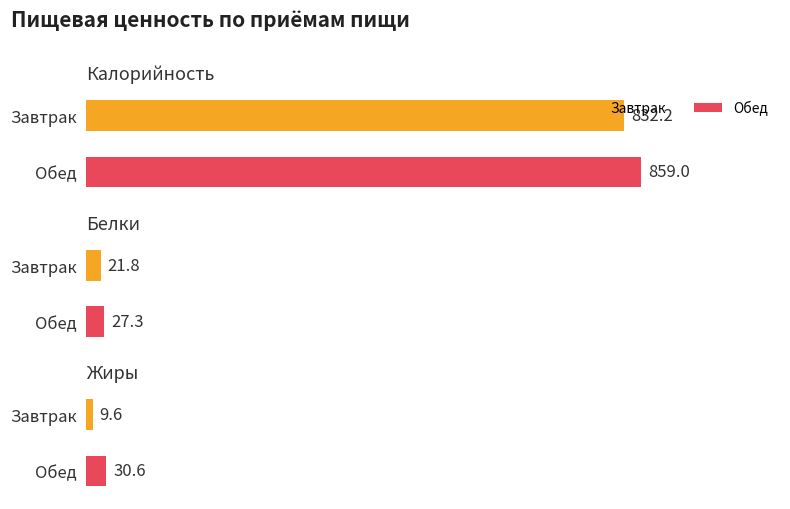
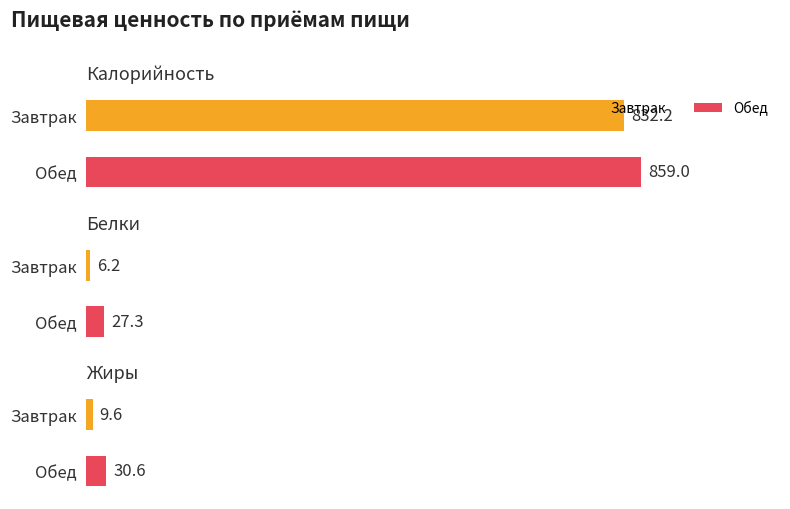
Белки, Завтрак: 21.8 -> 6.2
